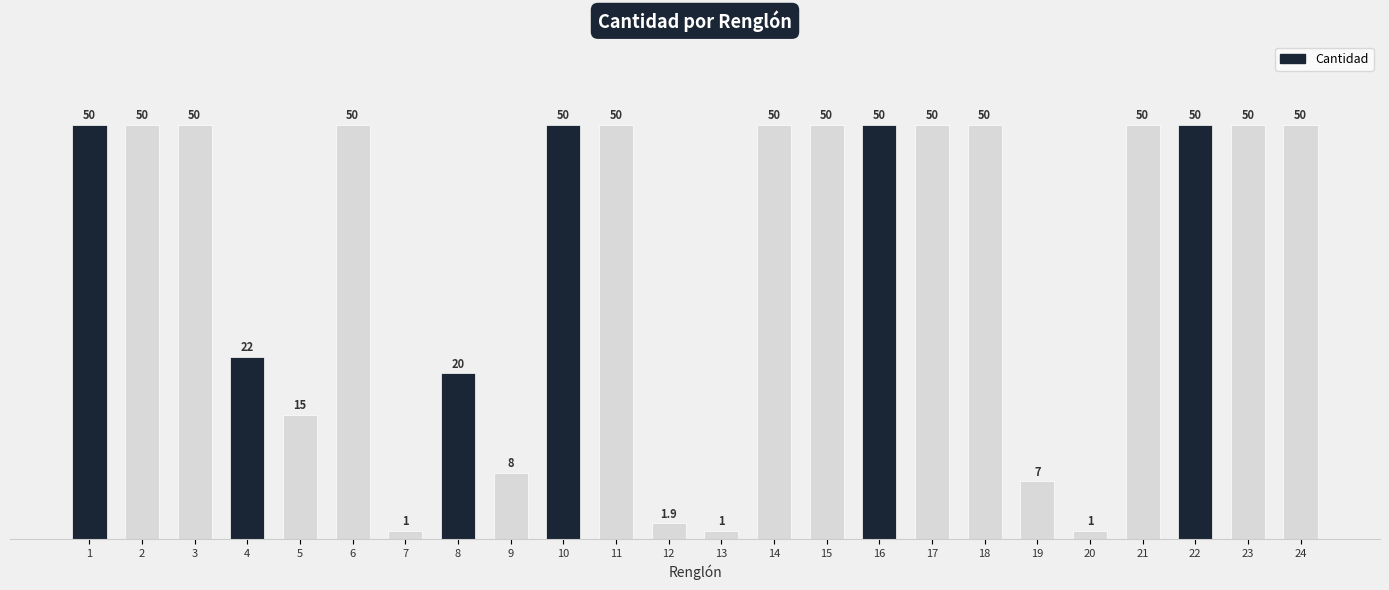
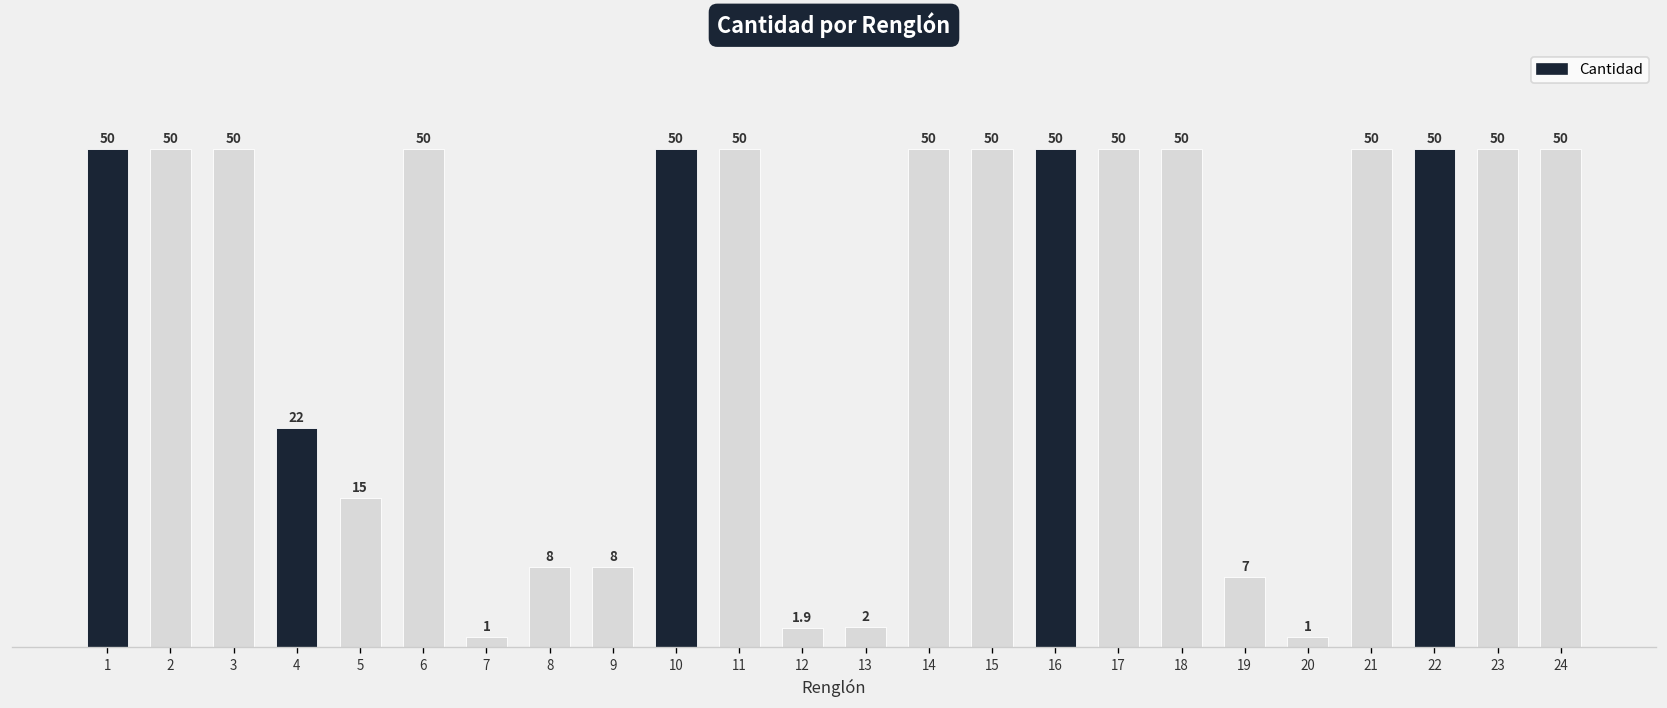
8: 20 -> 8
13: 1 -> 2
